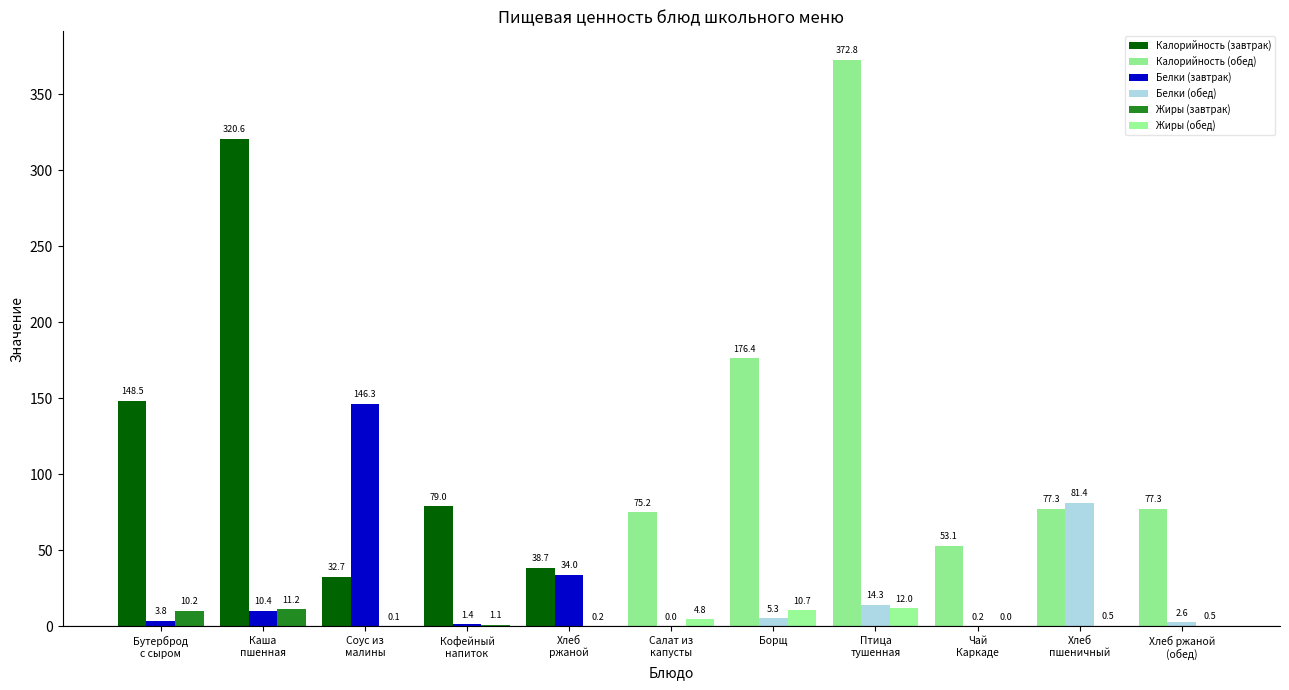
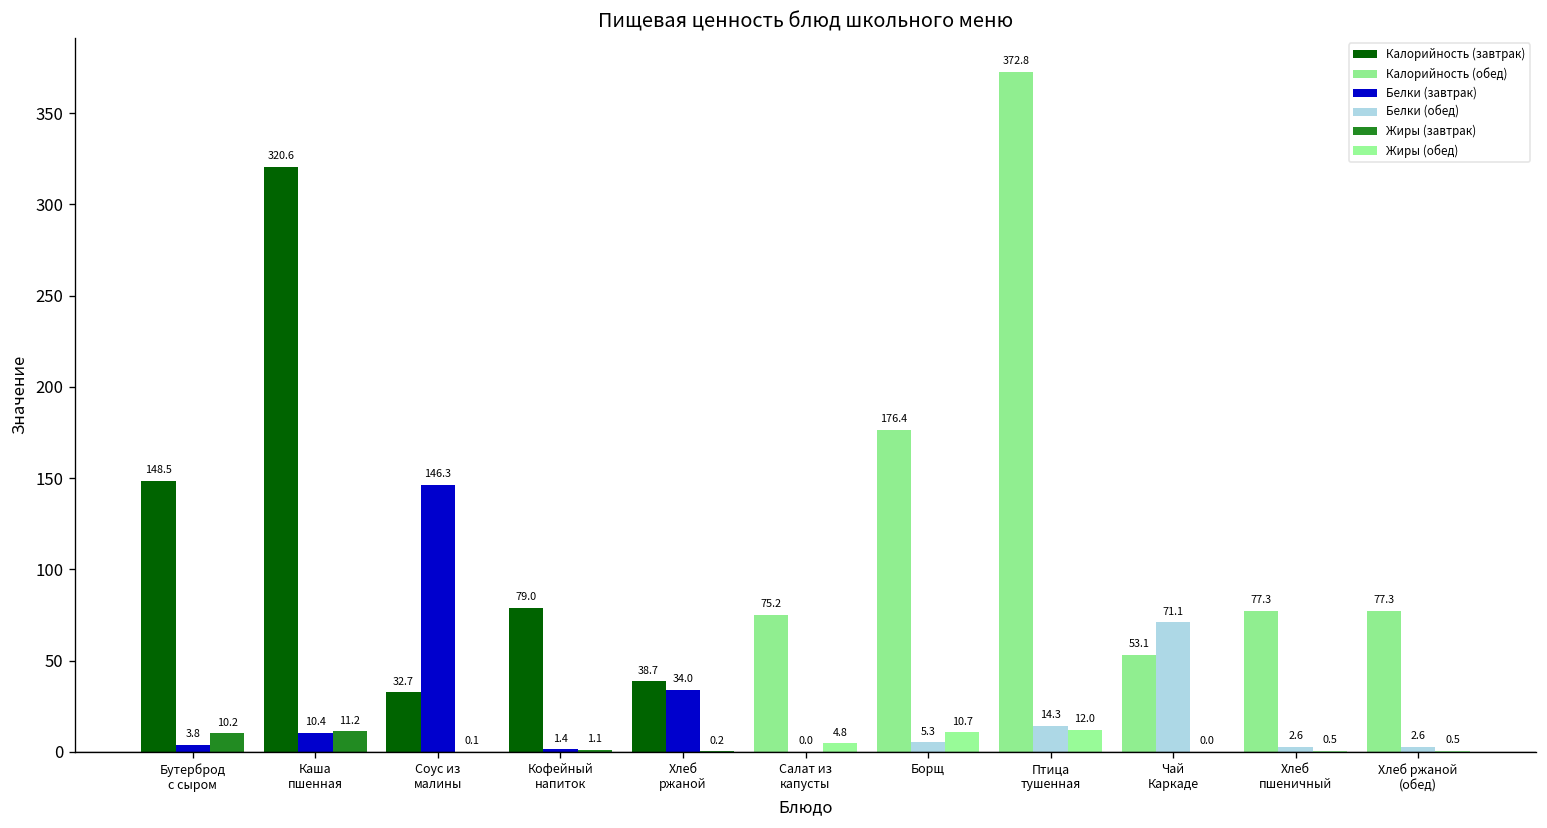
Чай Каркаде: 0.2 -> 71.1
Хлеб пшеничный: 81.4 -> 2.6
